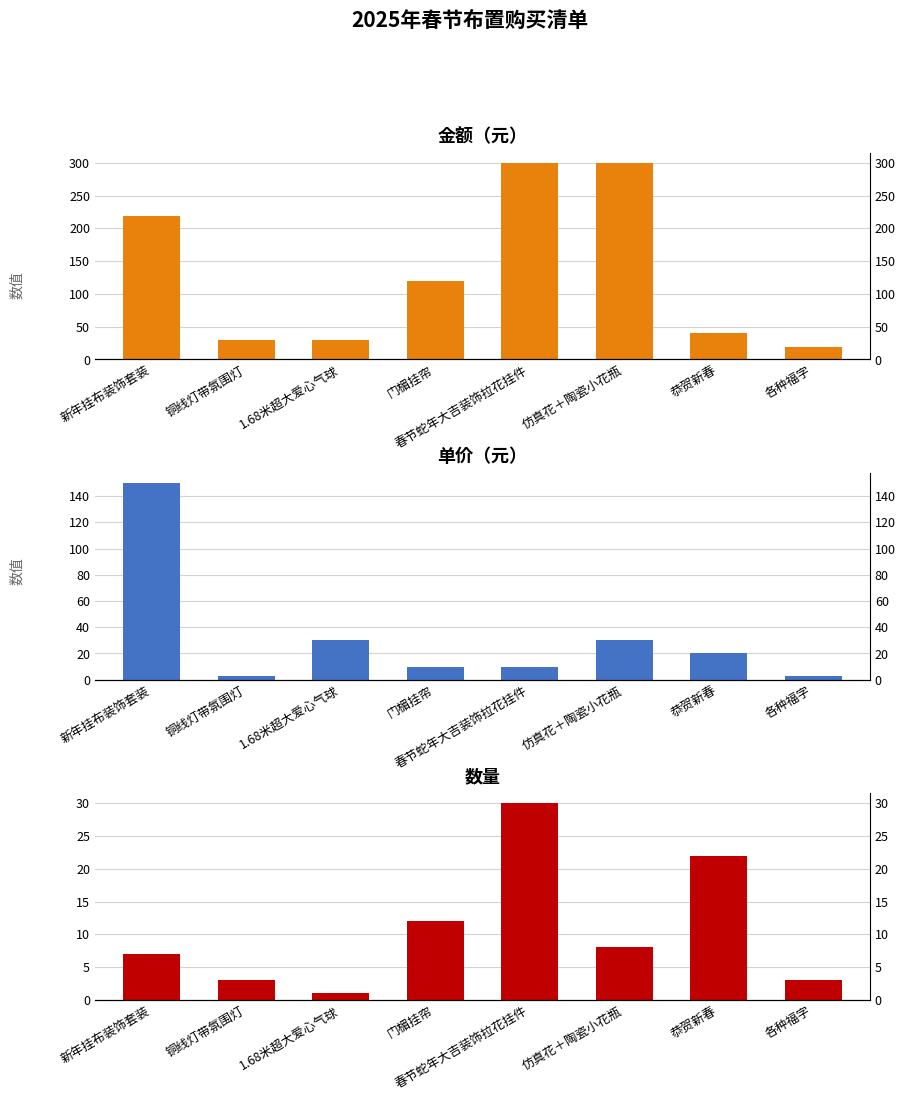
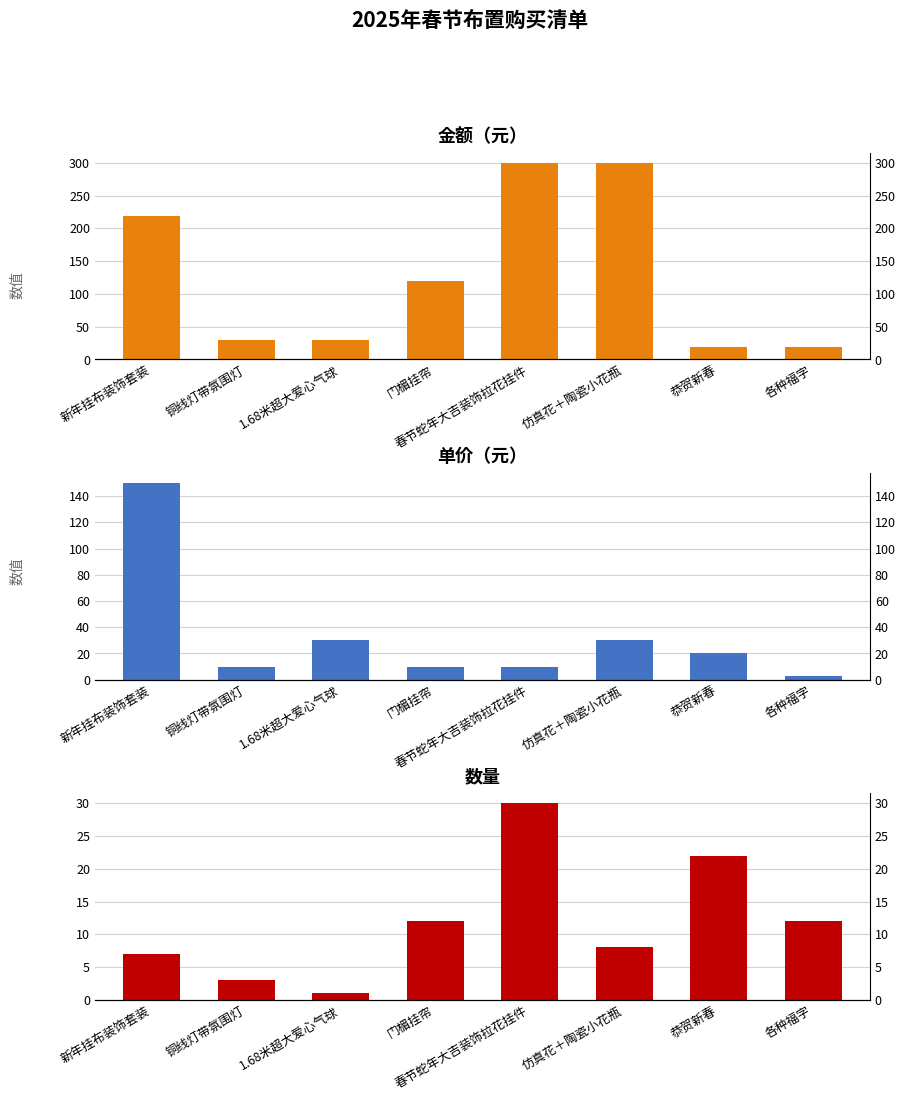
金额（元）, 恭贺新春: 40 -> 20
单价（元）, 铜线灯带氛围灯: 3 -> 10
数量, 各种福字: 3 -> 12
